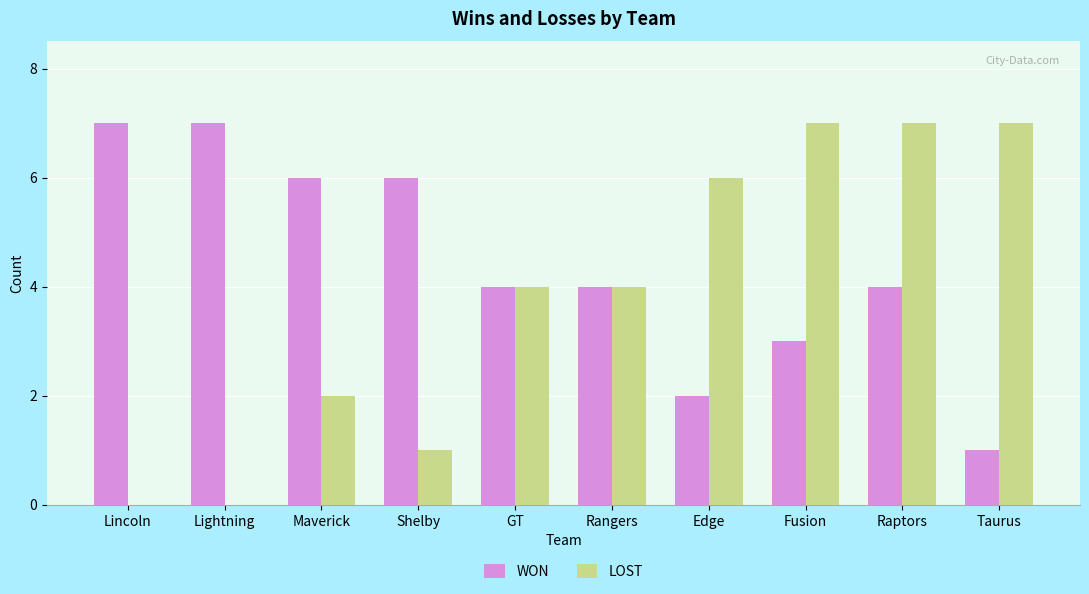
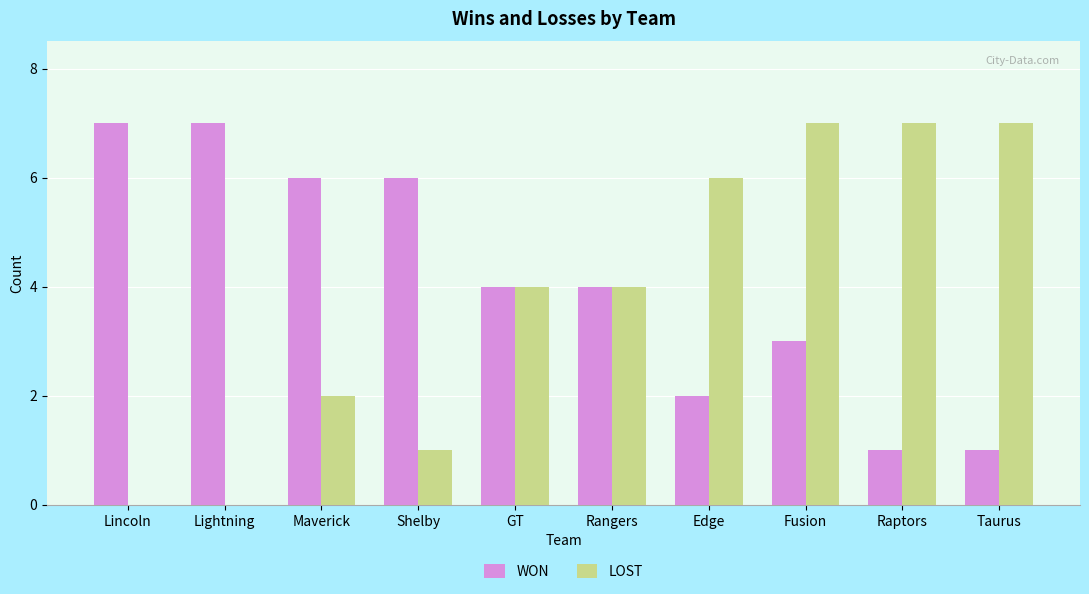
WON, Raptors: 4 -> 1
